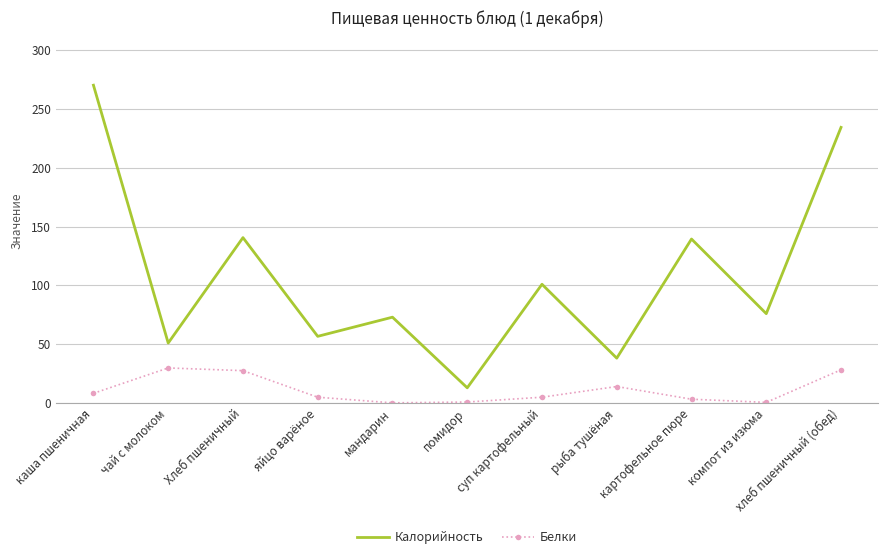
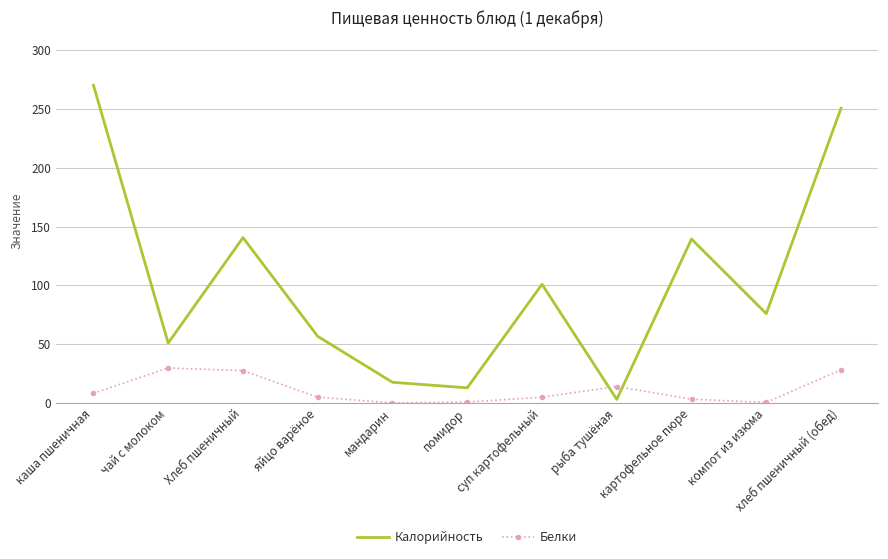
Калорийность, мандарин: 73 -> 18
Калорийность, рыба тушёная: 38 -> 3
Калорийность, хлеб пшеничный (обед): 234 -> 251
